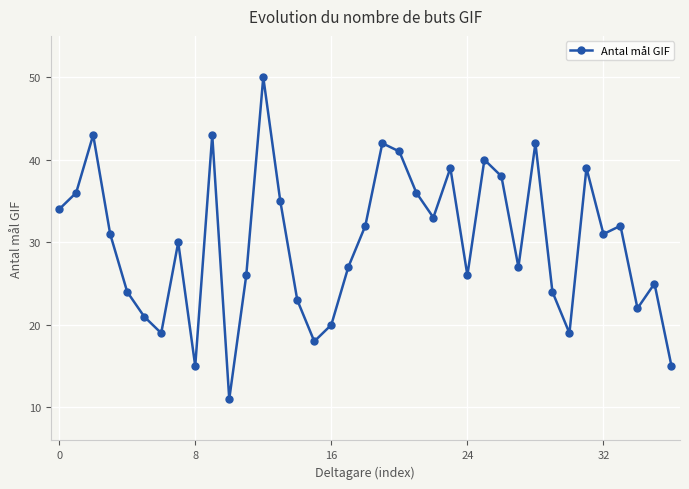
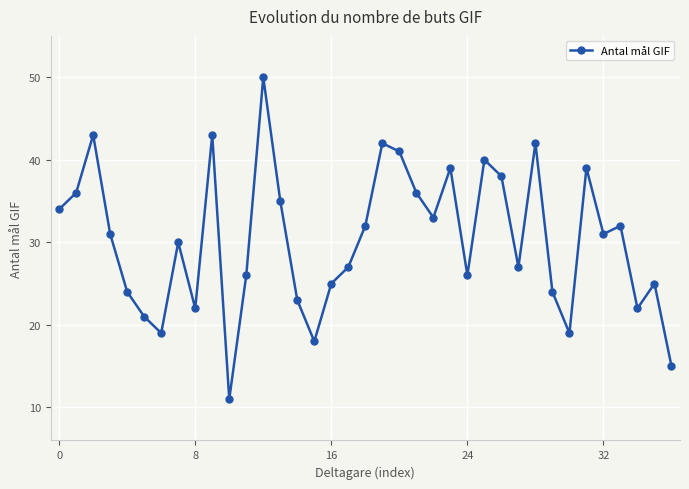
8: 15 -> 22
16: 20 -> 25
